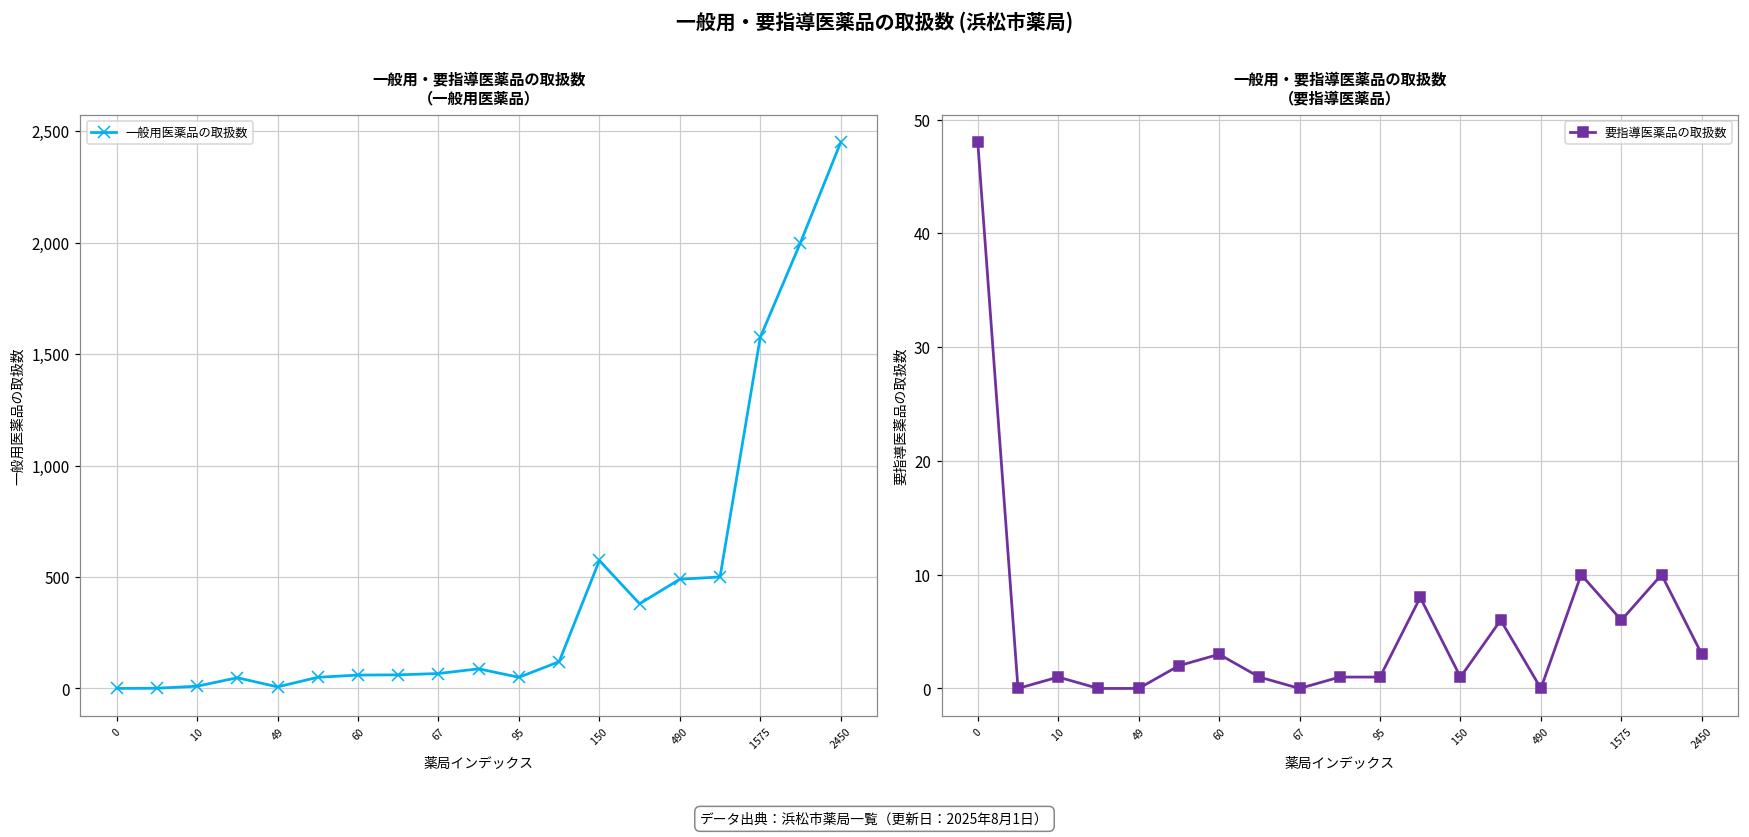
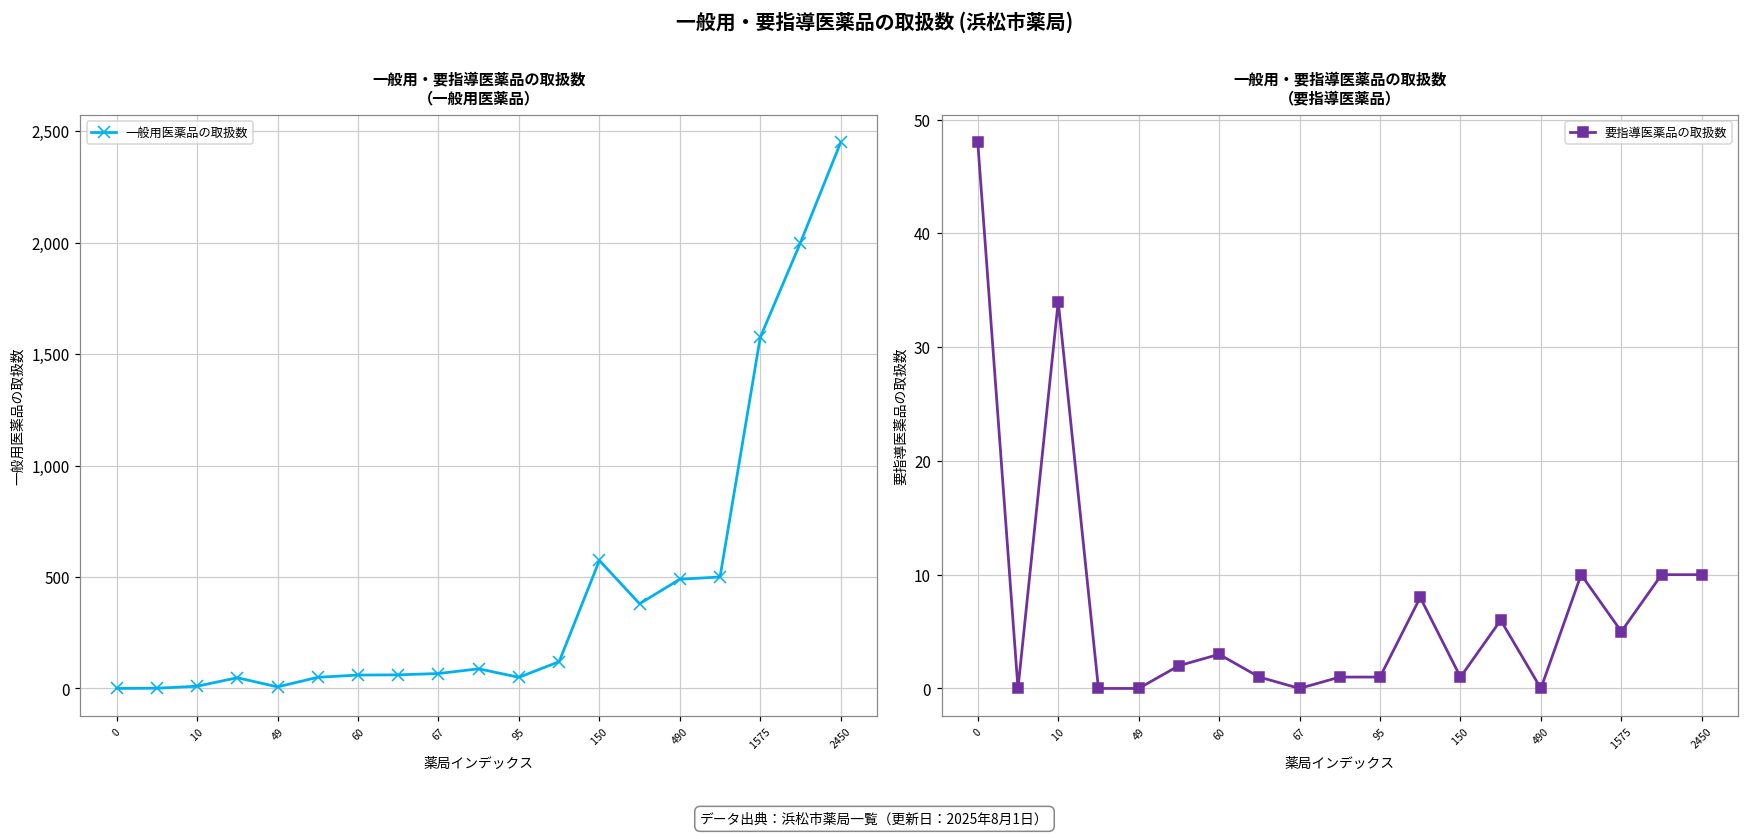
一般用・要指導医薬品の取扱数 （要指導医薬品）, 10: 1 -> 34
一般用・要指導医薬品の取扱数 （要指導医薬品）, 1575: 6 -> 5
一般用・要指導医薬品の取扱数 （要指導医薬品）, 2450: 3 -> 10
